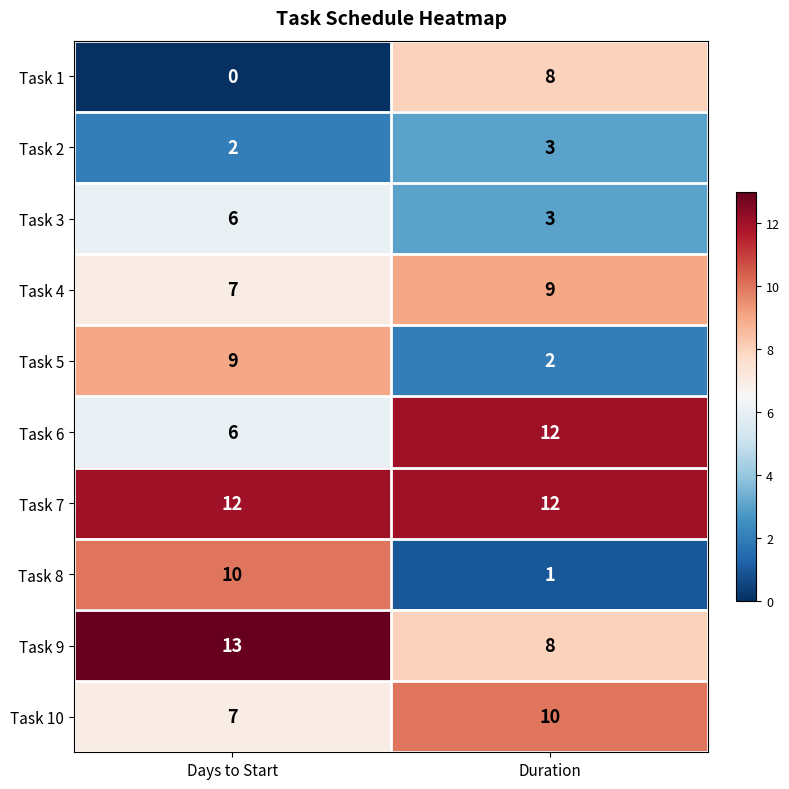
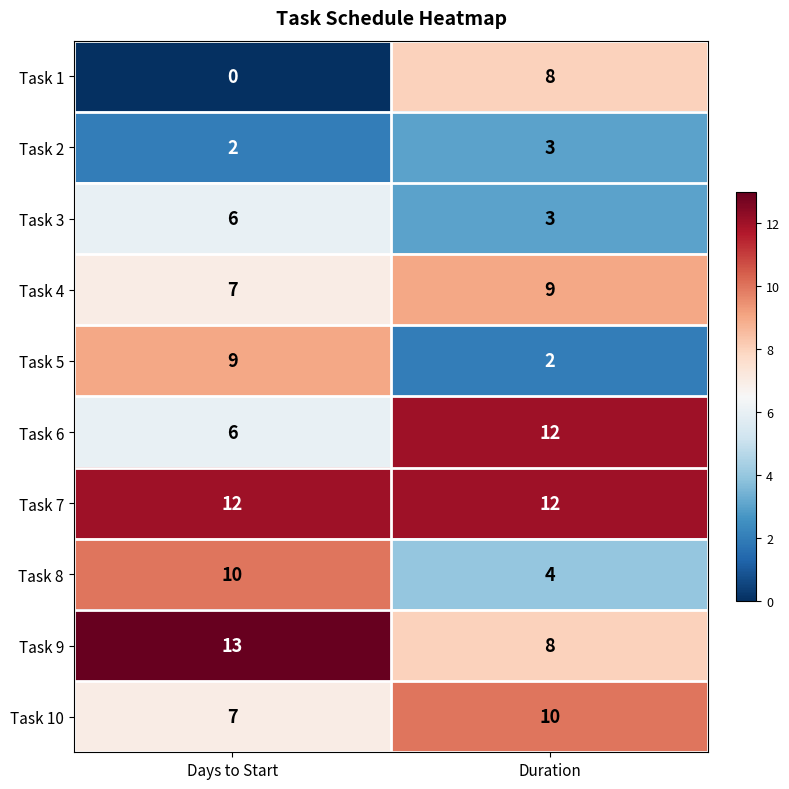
Task 8, Duration: 1 -> 4
